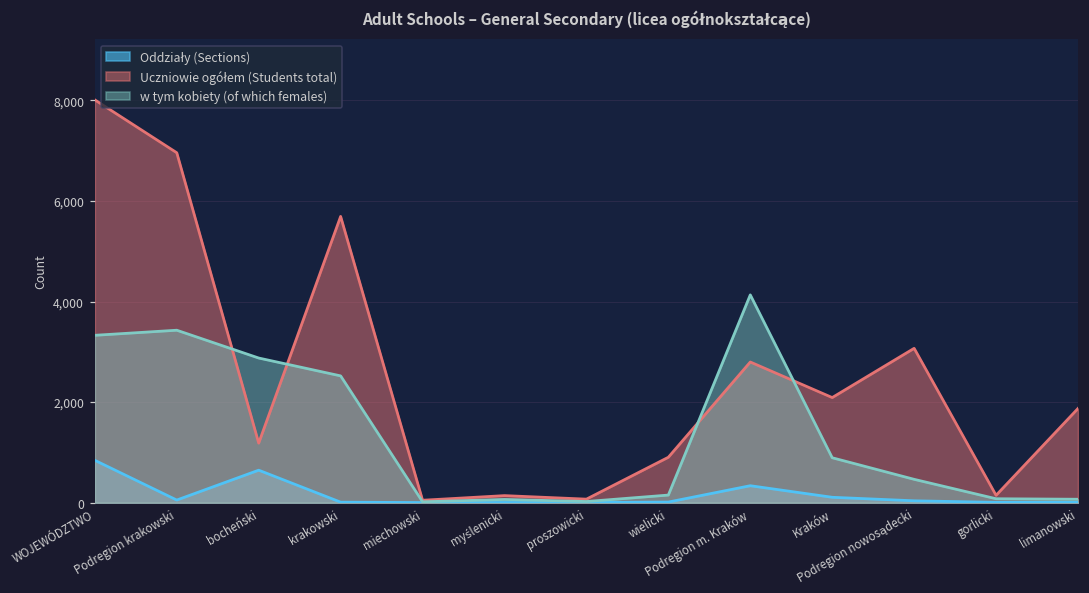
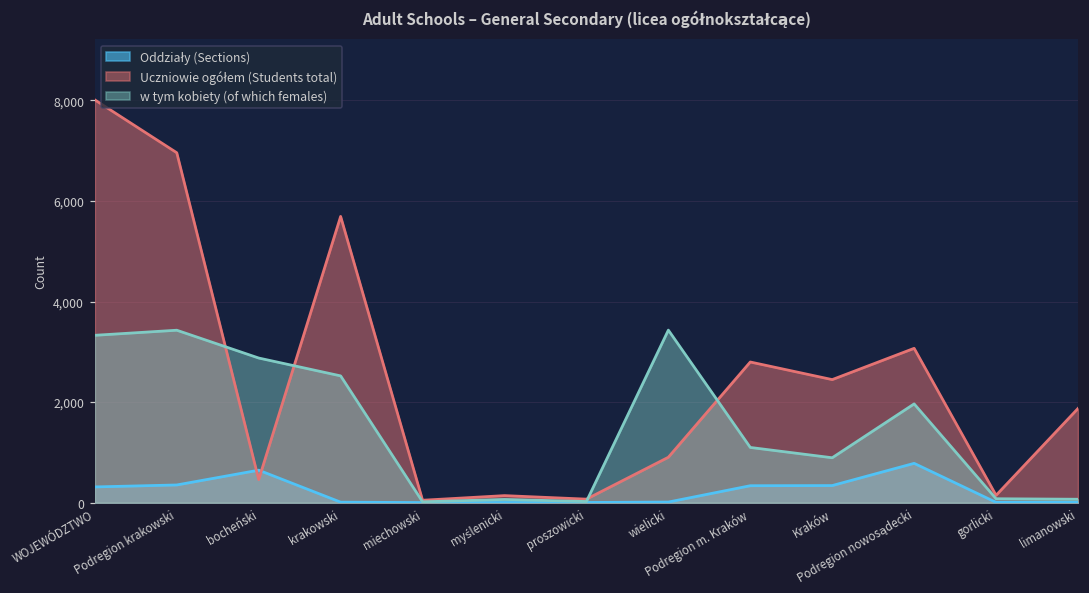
Oddziały (Sections), WOJEWÓDZTWO: 800 -> 300
Oddziały (Sections), Podregion krakowski: 100 -> 400
Uczniowie ogółem (Students total), bocheński: 1,200 -> 500
w tym kobiety (of which females), wielicki: 200 -> 3,400
w tym kobiety (of which females), Podregion m. Kraków: 4,100 -> 1,100
Oddziały (Sections), Kraków: 100 -> 300
Uczniowie ogółem (Students total), Kraków: 2,100 -> 2,400
Oddziały (Sections), Podregion nowosądecki: 0 -> 800
w tym kobiety (of which females), Podregion nowosądecki: 500 -> 2,000
